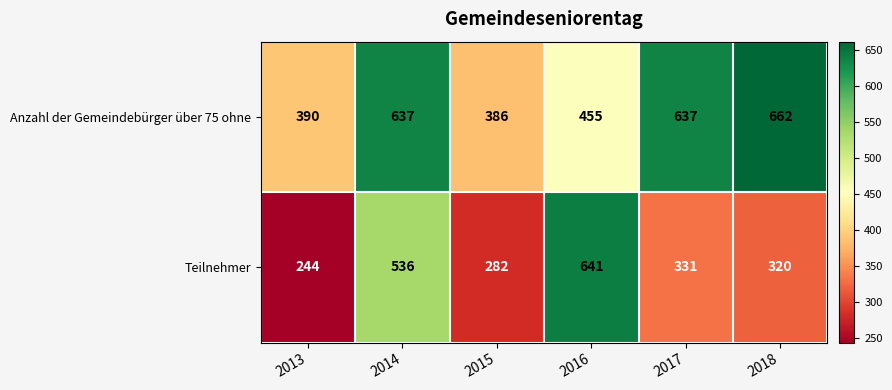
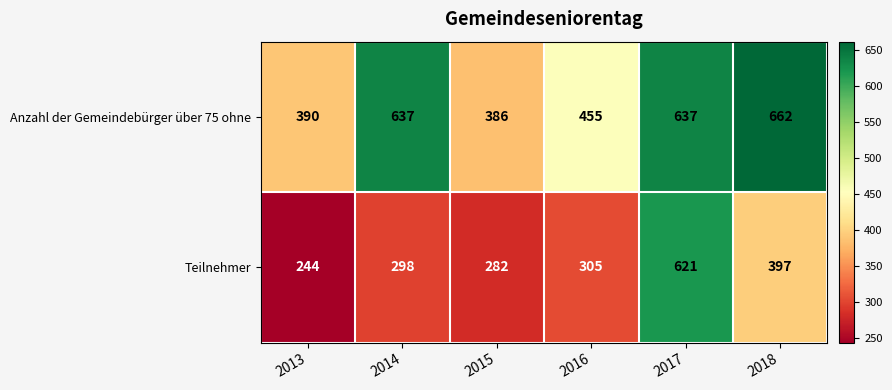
Teilnehmer, 2014: 536 -> 298
Teilnehmer, 2016: 641 -> 305
Teilnehmer, 2017: 331 -> 621
Teilnehmer, 2018: 320 -> 397
